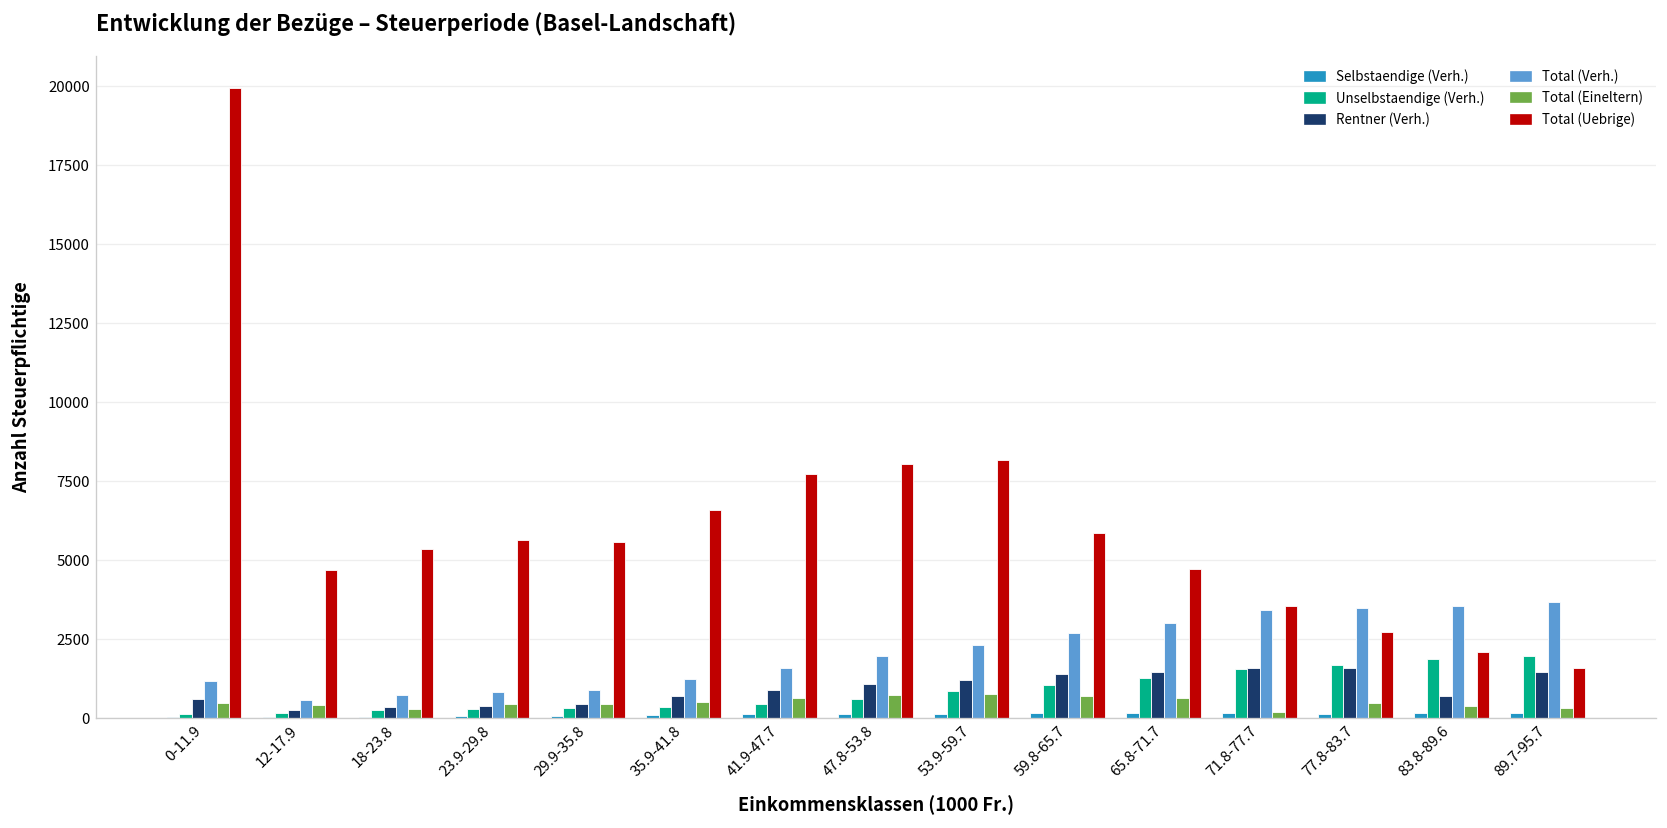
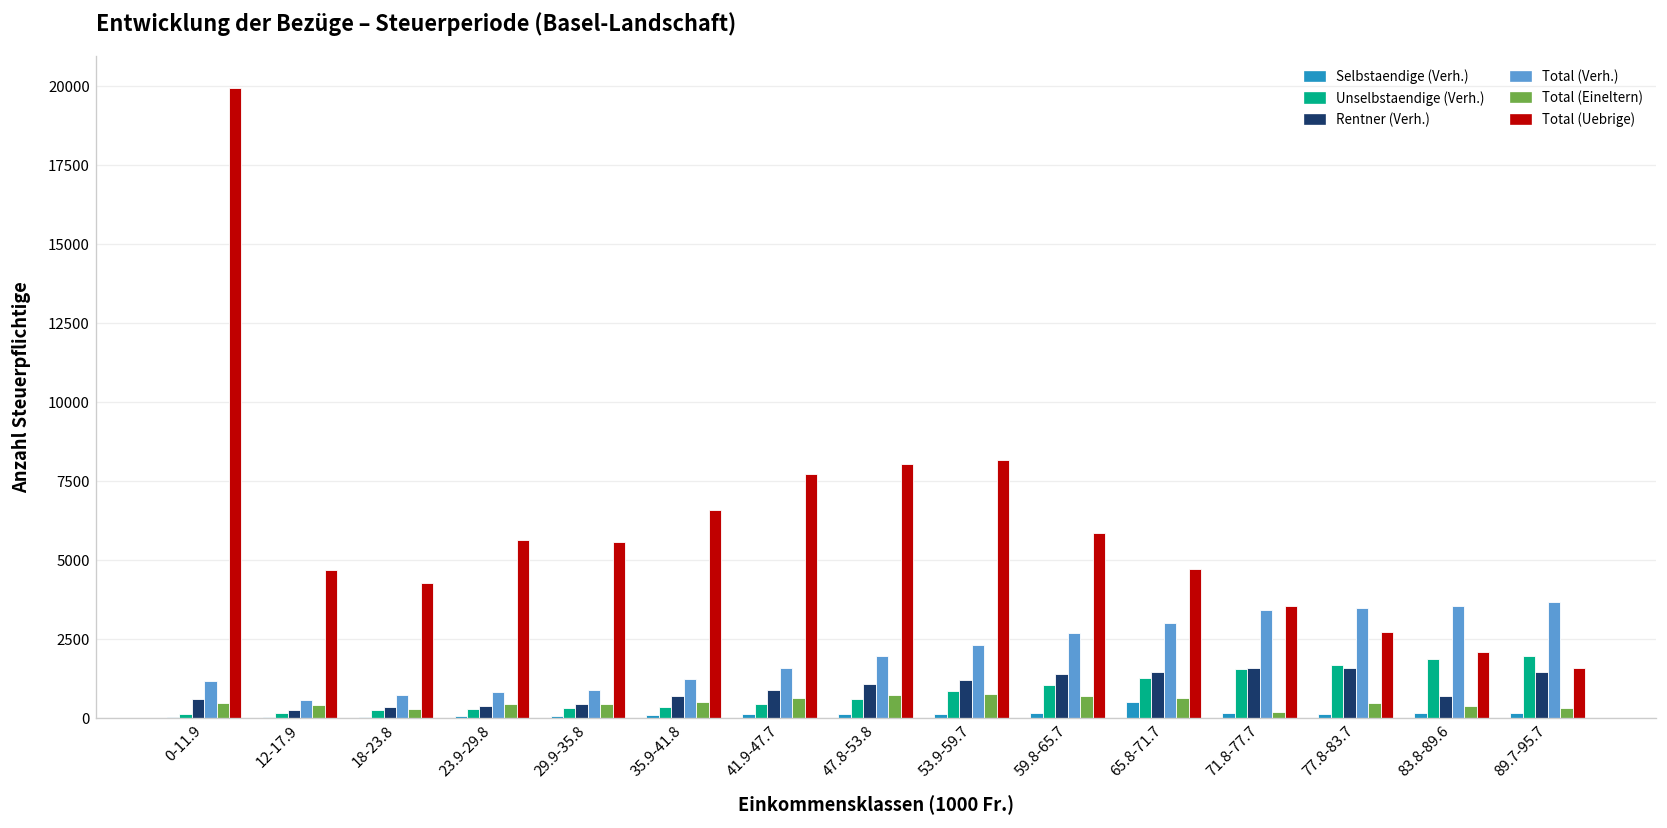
Total (Uebrige), 18-23.8: 5300 -> 4300
Selbstaendige (Verh.), 65.8-71.7: 100 -> 500
